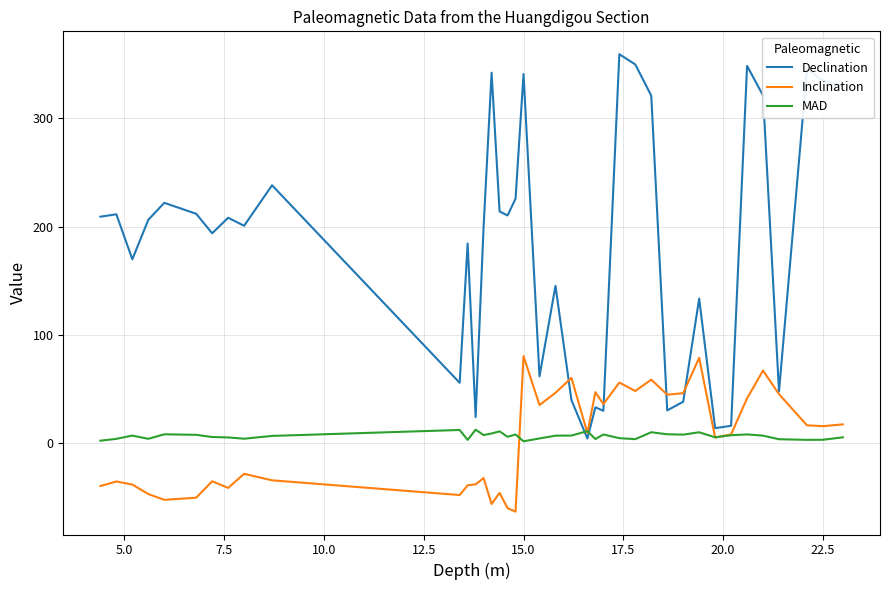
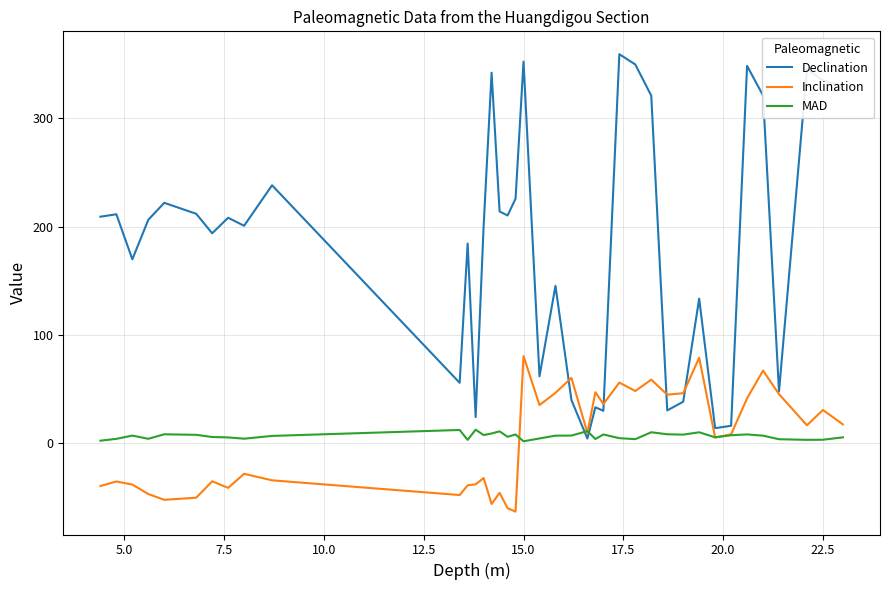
Declination, 15.0: 341 -> 353
Inclination, 22.5: 15 -> 30
